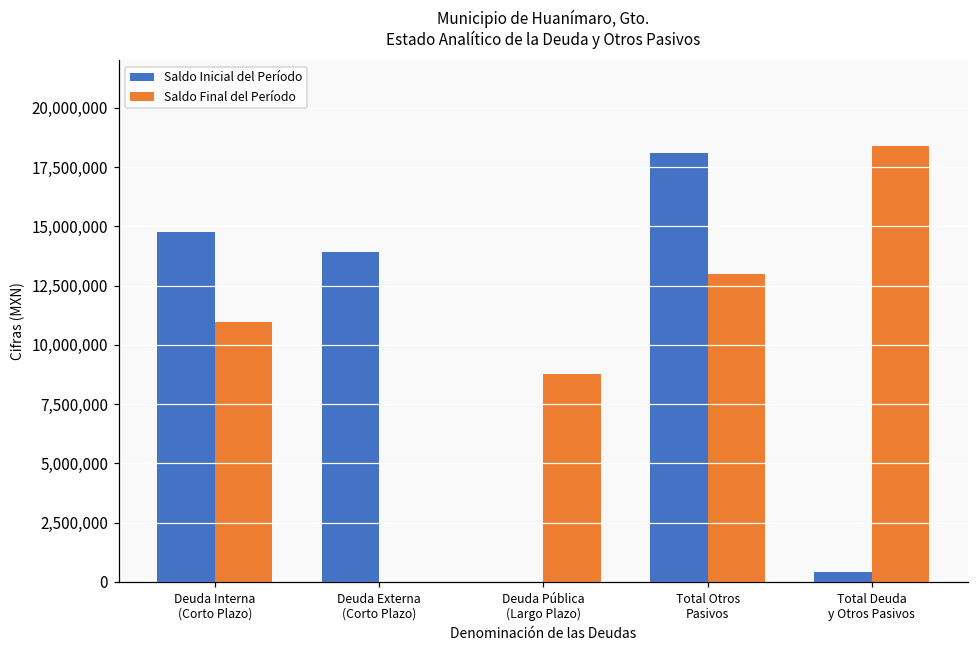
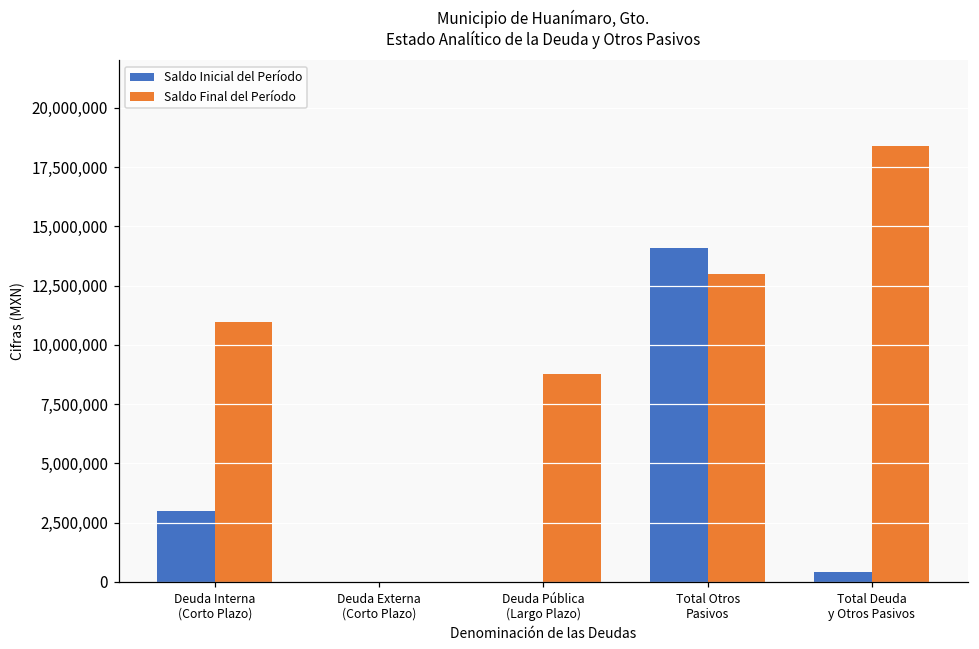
Saldo Inicial del Período, Deuda Interna (Corto Plazo): 14,700,000 -> 3,000,000
Saldo Inicial del Período, Deuda Externa (Corto Plazo): 13,900,000 -> 0
Saldo Inicial del Período, Total Otros Pasivos: 18,100,000 -> 14,100,000
